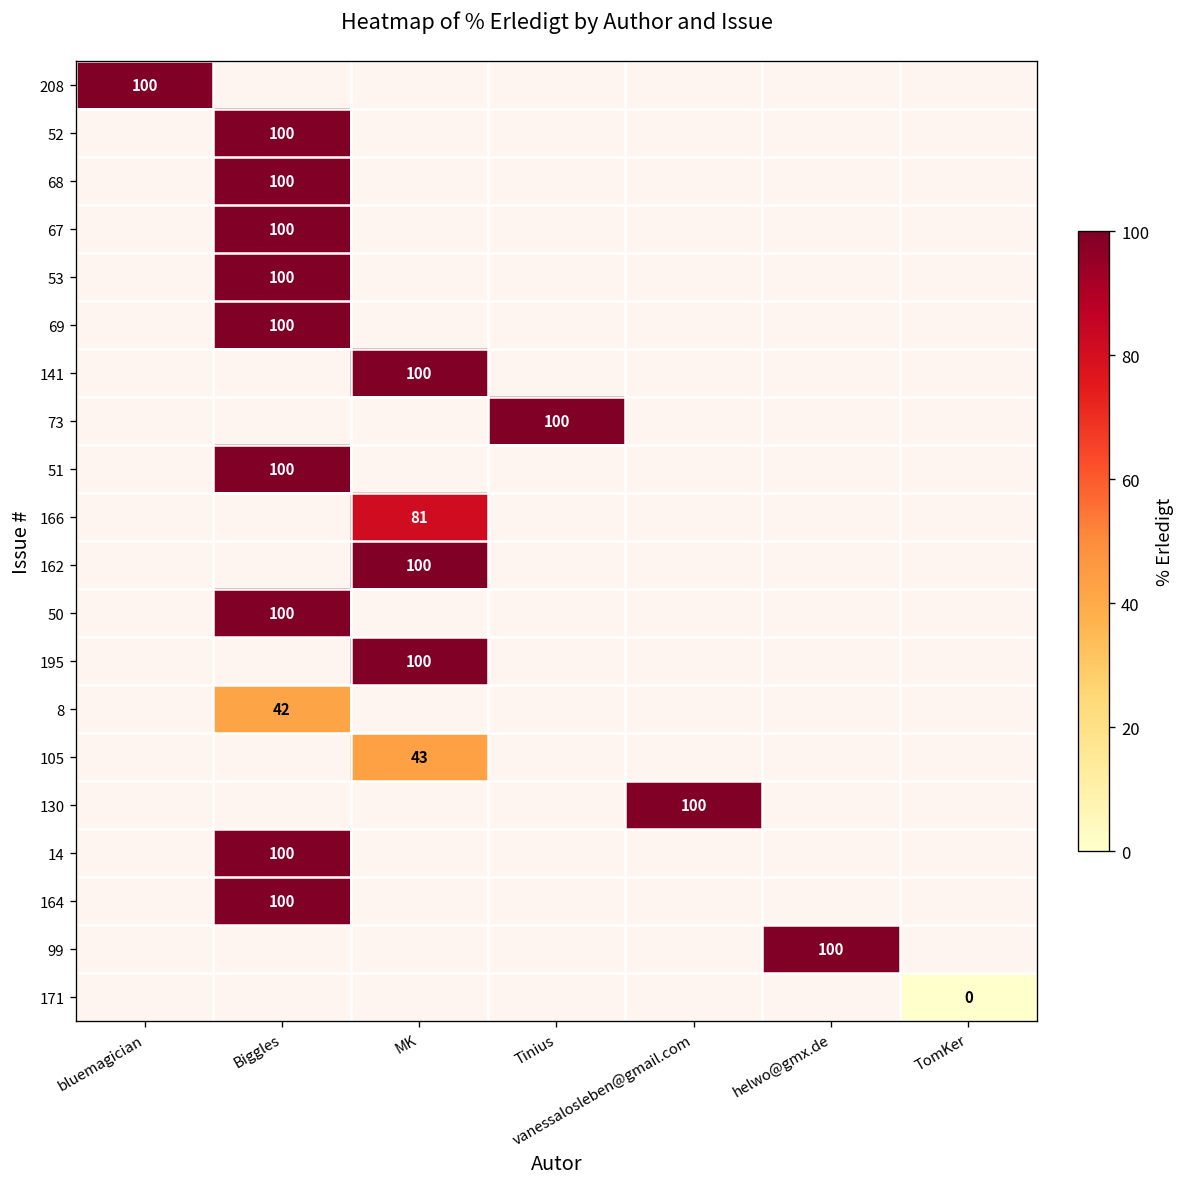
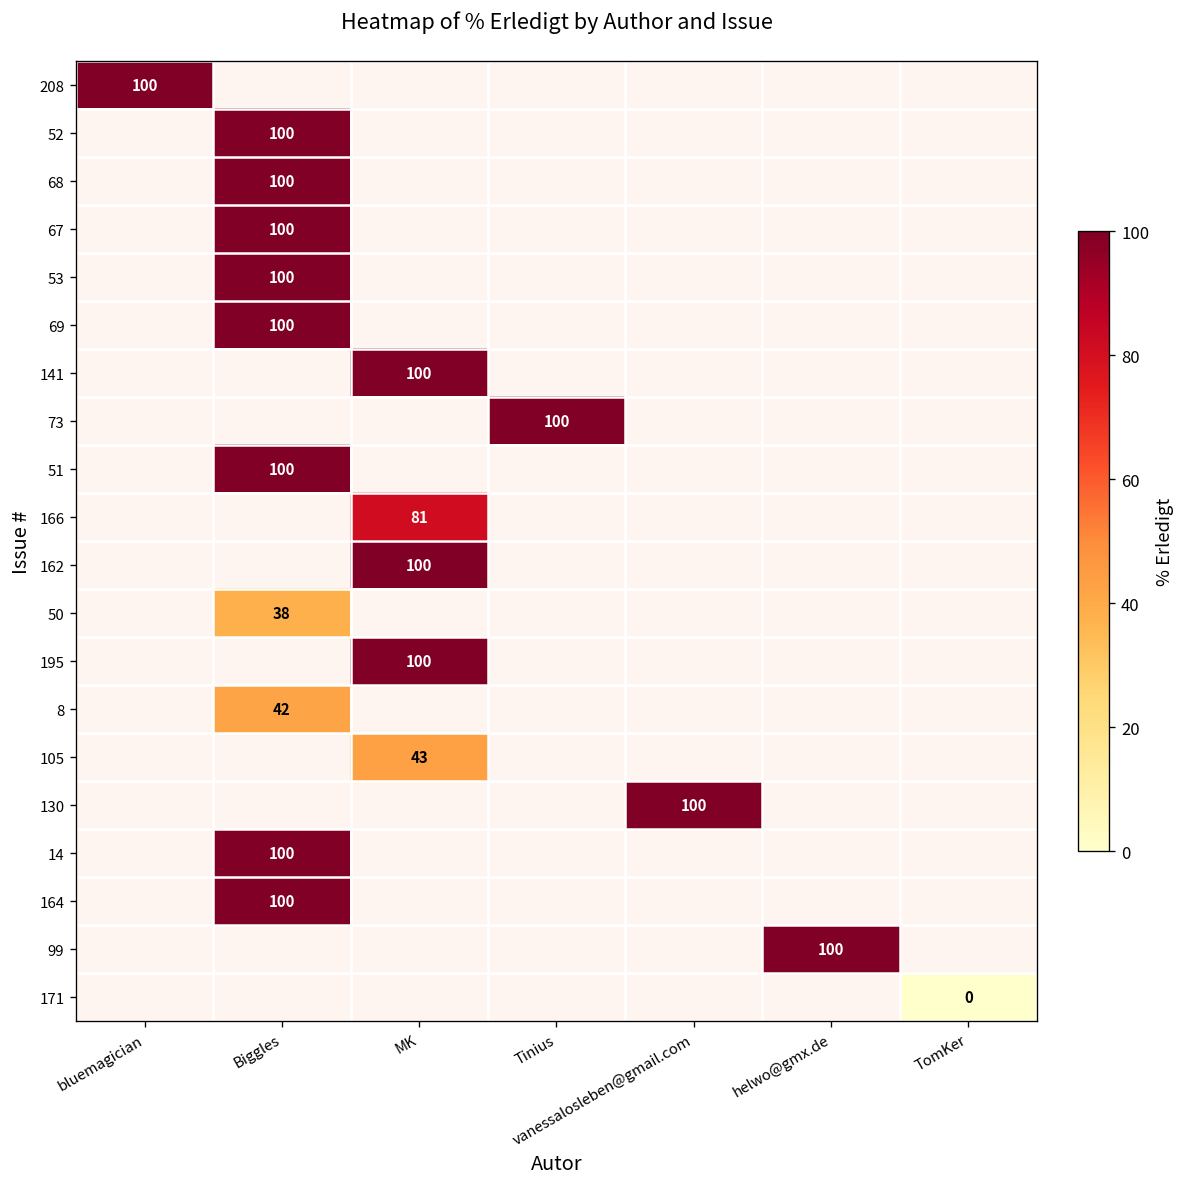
50, Biggles: 100 -> 38
